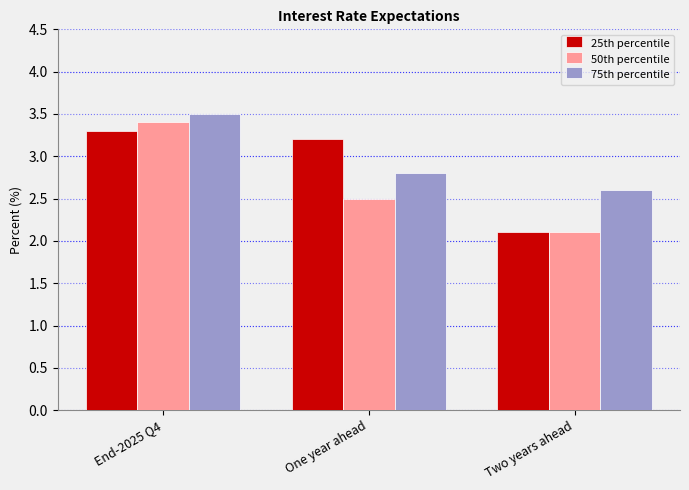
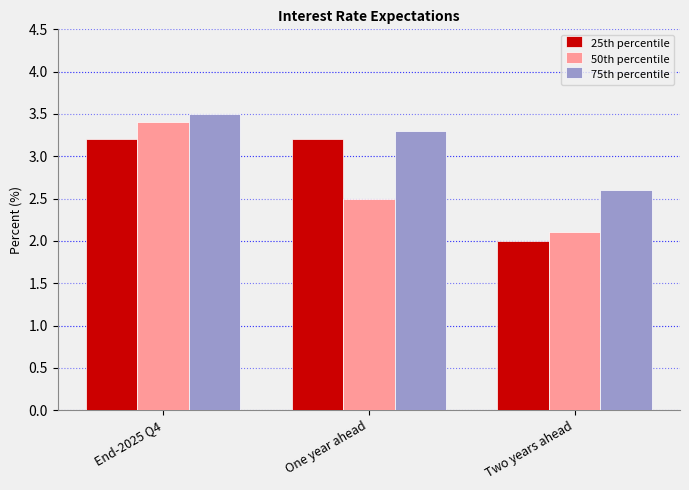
25th percentile, End-2025 Q4: 3.3 -> 3.2
75th percentile, One year ahead: 2.8 -> 3.3
25th percentile, Two years ahead: 2.1 -> 2.0
